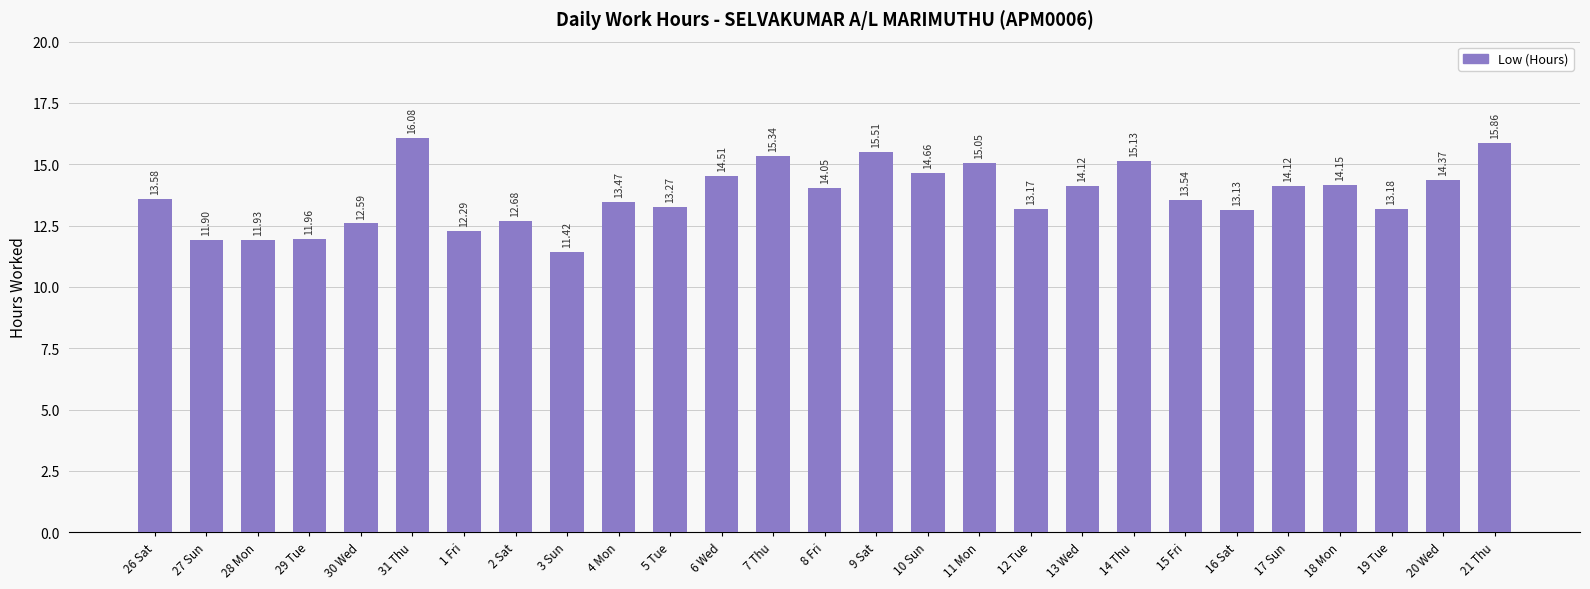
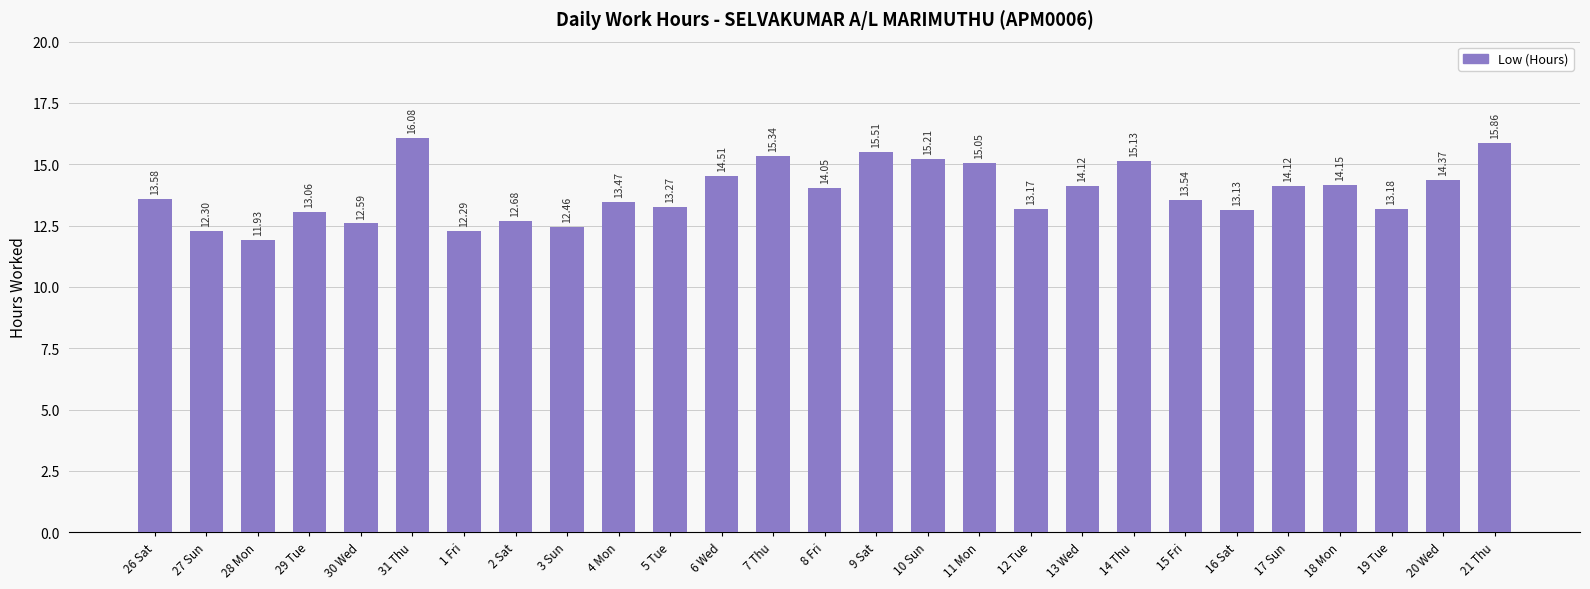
27 Sun: 11.90 -> 12.30
29 Tue: 11.96 -> 13.06
3 Sun: 11.42 -> 12.46
10 Sun: 14.66 -> 15.21
